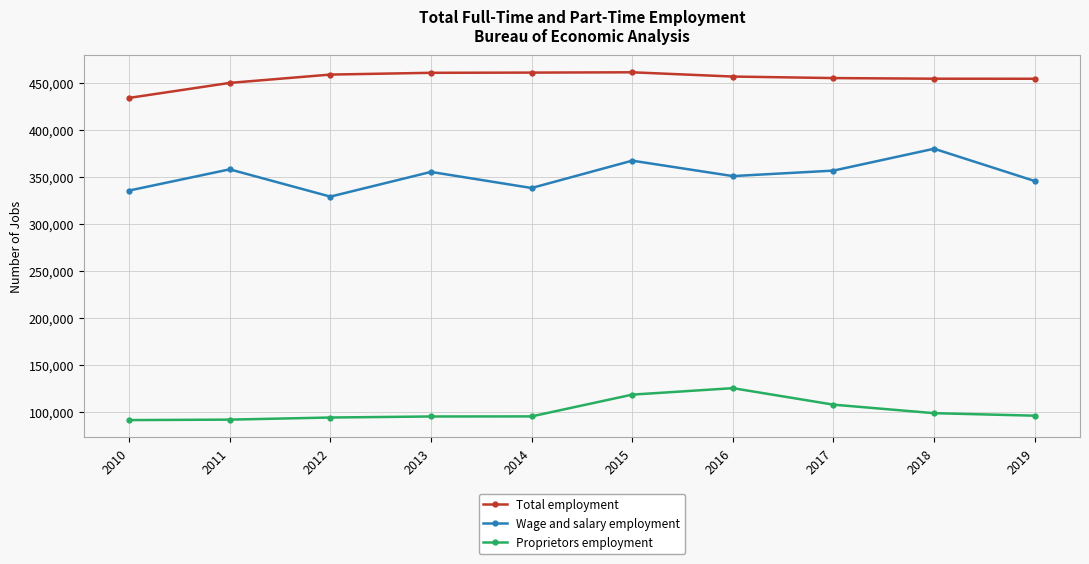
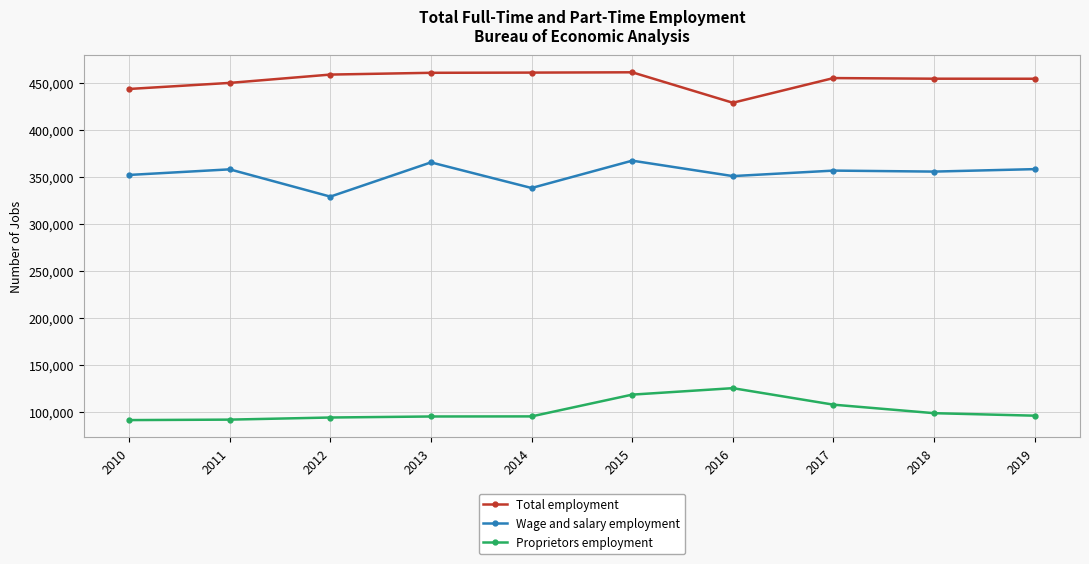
Total employment, 2010: 430,000 -> 440,000
Wage and salary employment, 2010: 340,000 -> 350,000
Wage and salary employment, 2013: 360,000 -> 370,000
Total employment, 2016: 460,000 -> 430,000
Wage and salary employment, 2018: 380,000 -> 360,000
Wage and salary employment, 2019: 350,000 -> 360,000
